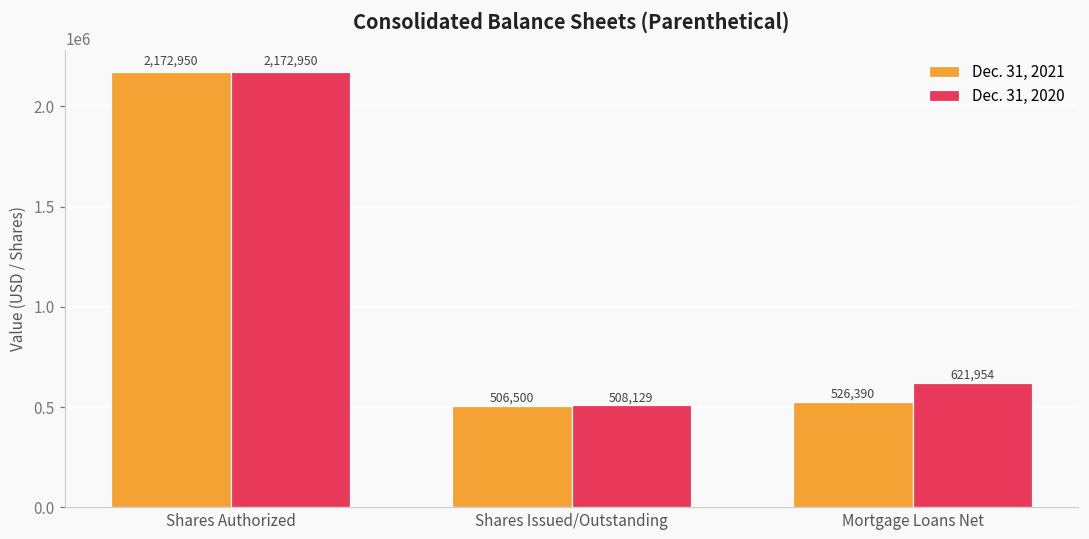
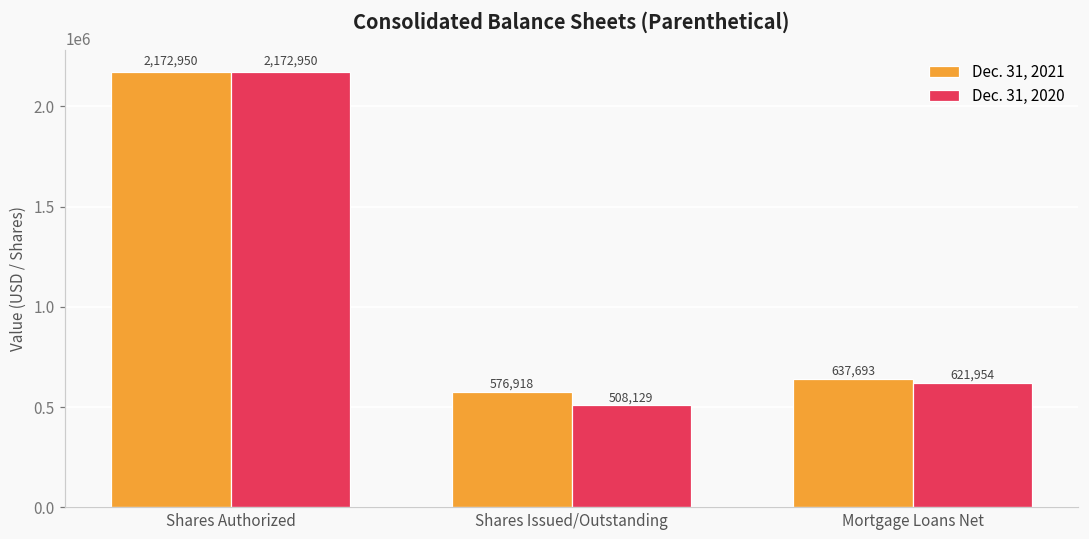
Dec. 31, 2021, Shares Issued/Outstanding: 506,500 -> 576,918
Dec. 31, 2021, Mortgage Loans Net: 526,390 -> 637,693
